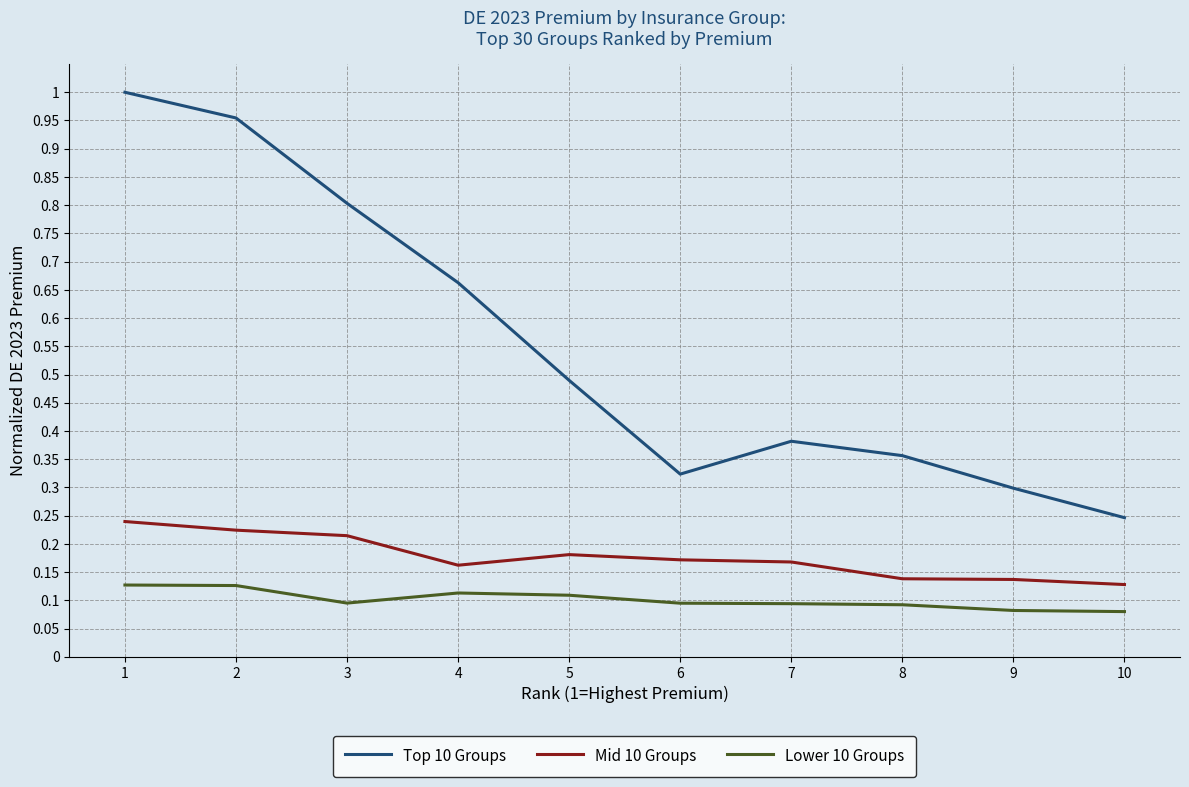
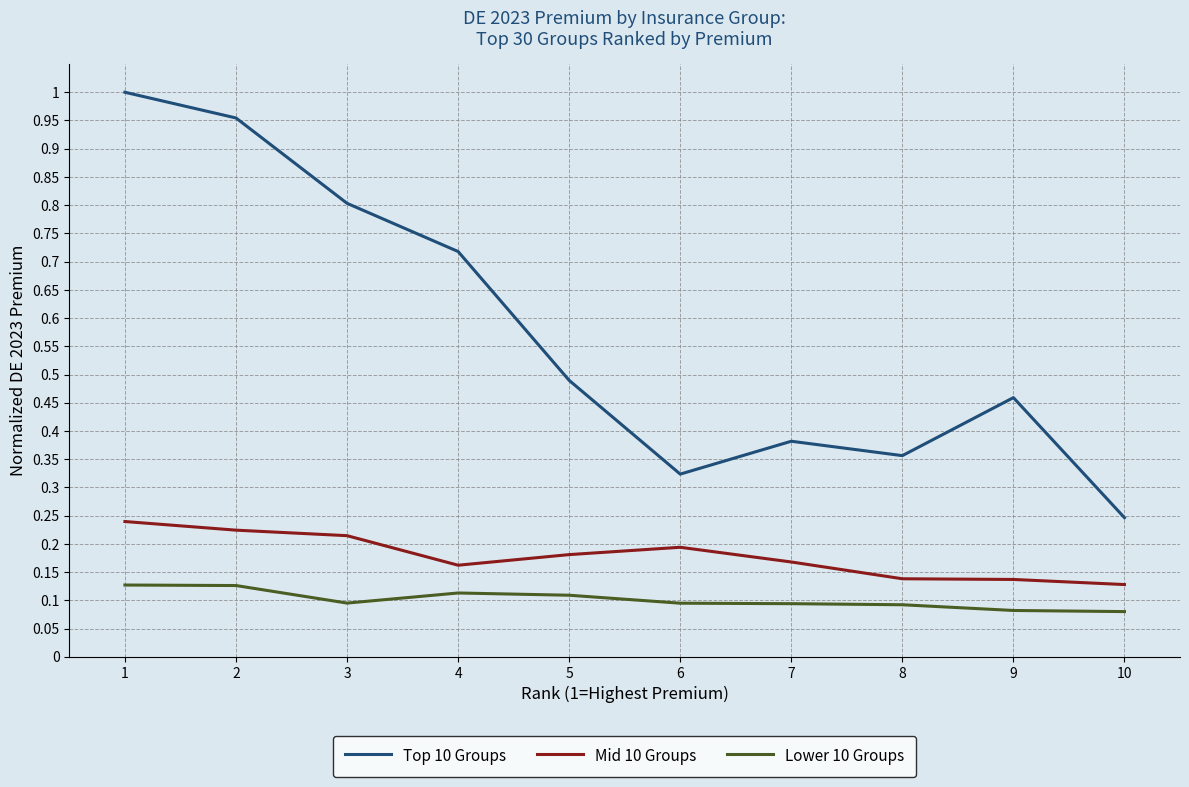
Top 10 Groups, 4: 0.66 -> 0.72
Mid 10 Groups, 6: 0.17 -> 0.19
Top 10 Groups, 9: 0.30 -> 0.46
